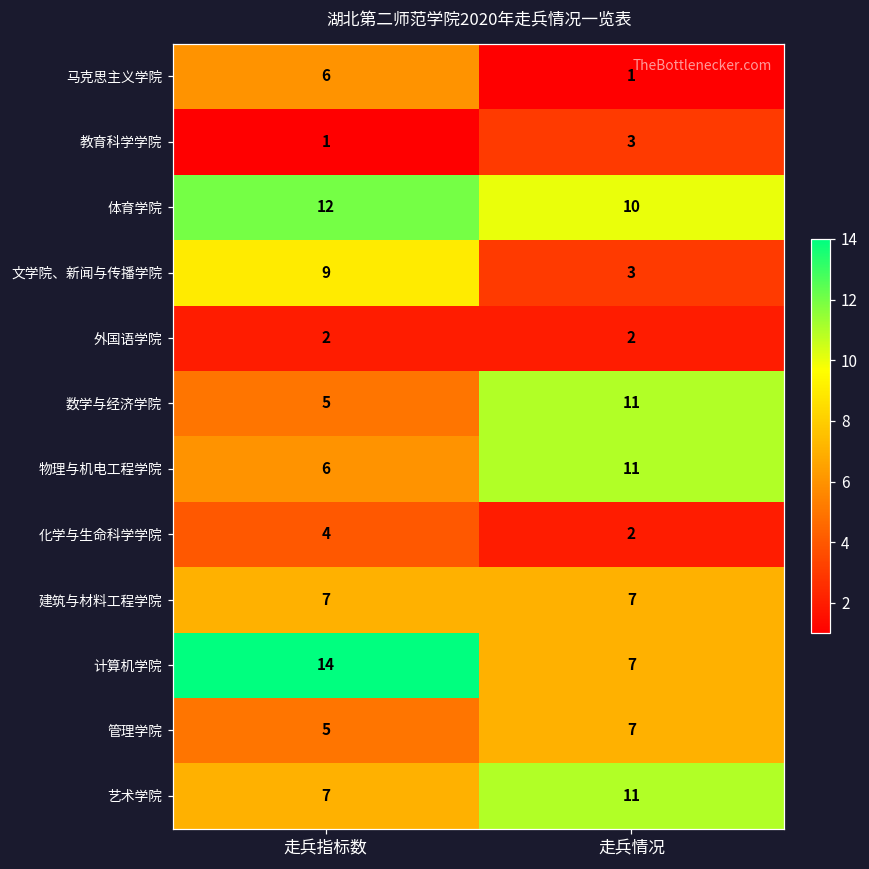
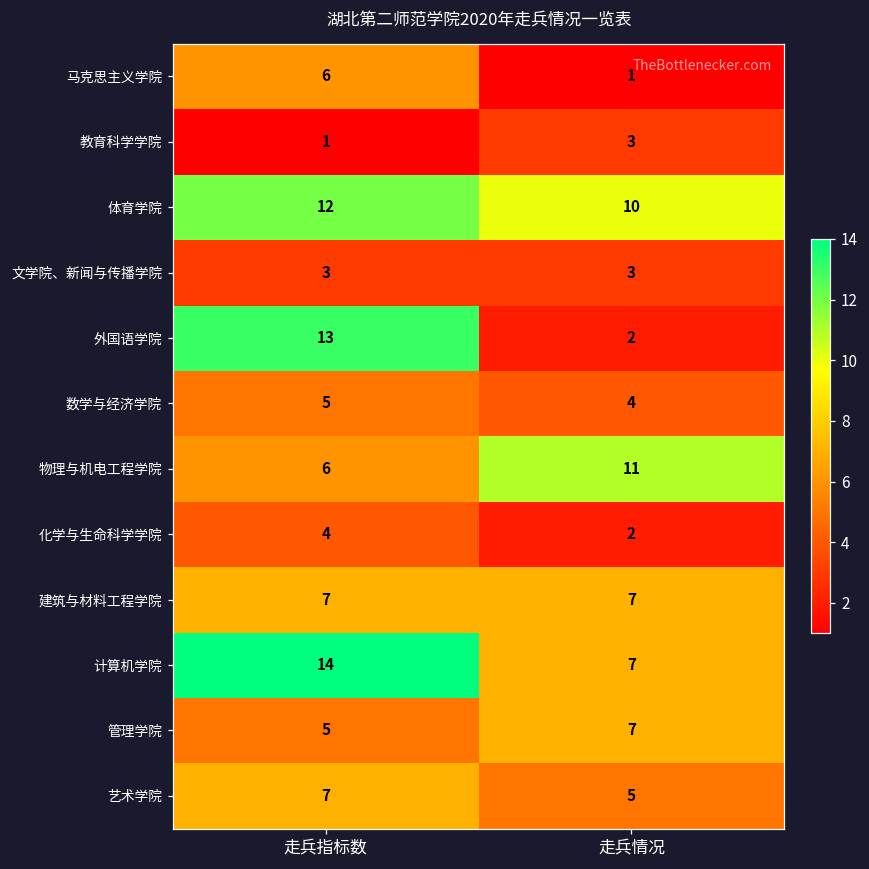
文学院、新闻与传播学院, 走兵指标数: 9 -> 3
外国语学院, 走兵指标数: 2 -> 13
数学与经济学院, 走兵情况: 11 -> 4
艺术学院, 走兵情况: 11 -> 5
